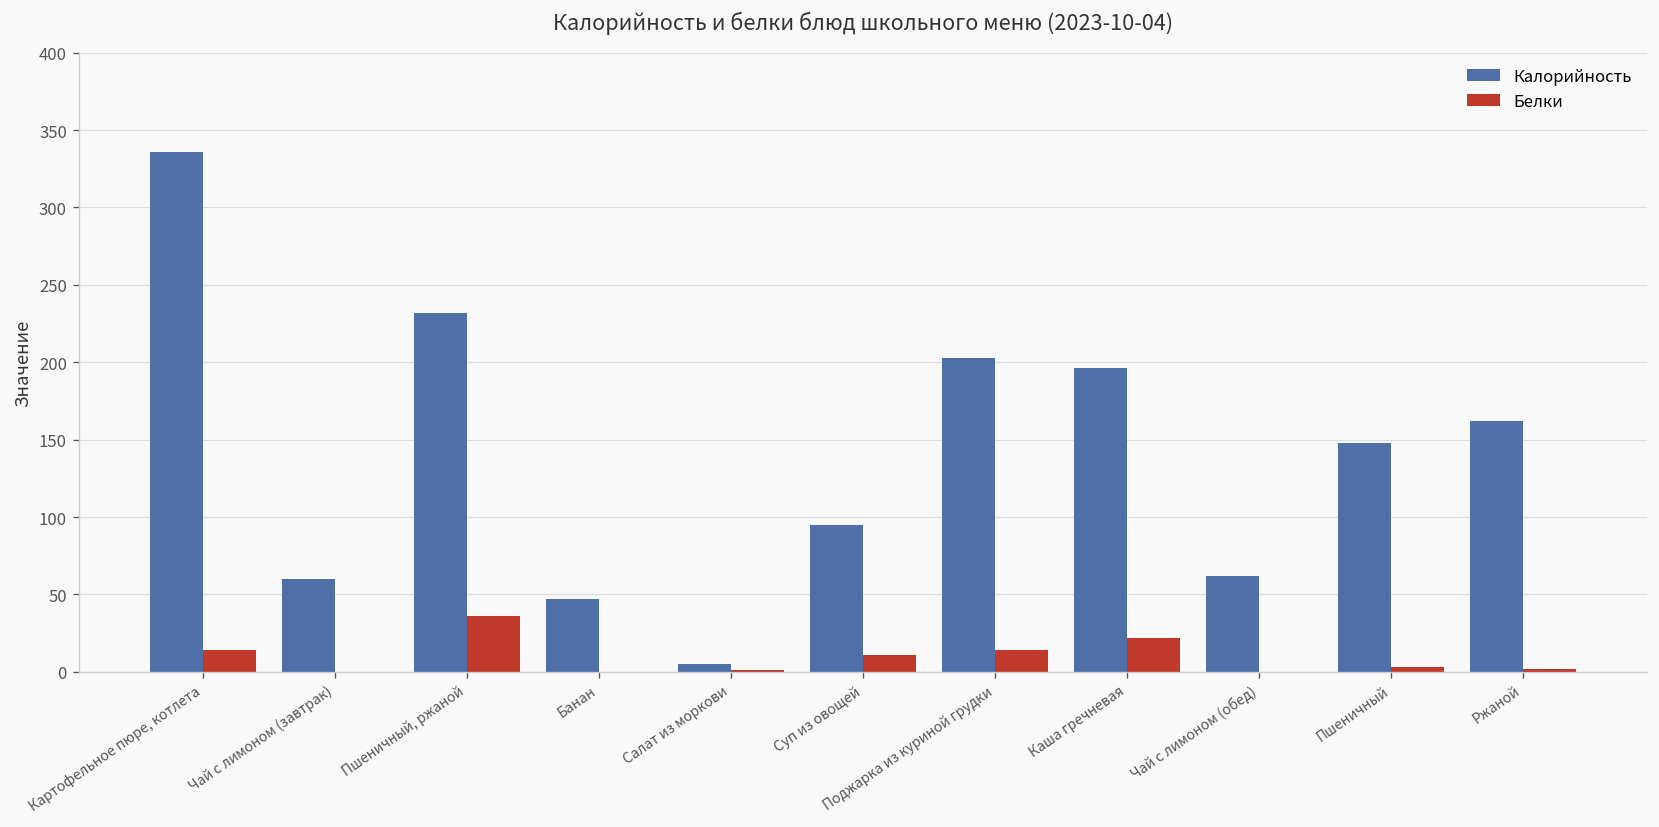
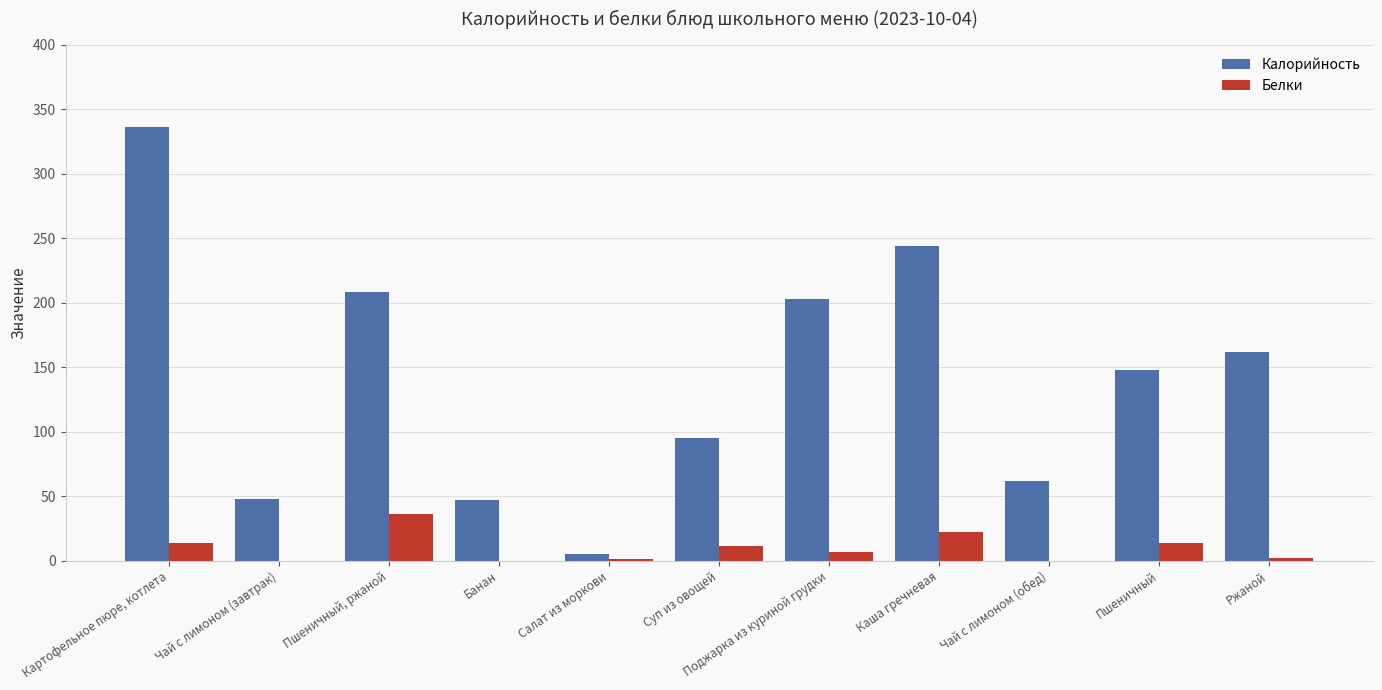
Калорийность, Чай с лимоном (завтрак): 60 -> 48
Калорийность, Пшеничный, ржаной: 232 -> 208
Белки, Поджарка из куриной грудки: 14 -> 7
Калорийность, Каша гречневая: 196 -> 244
Белки, Пшеничный: 3 -> 14
